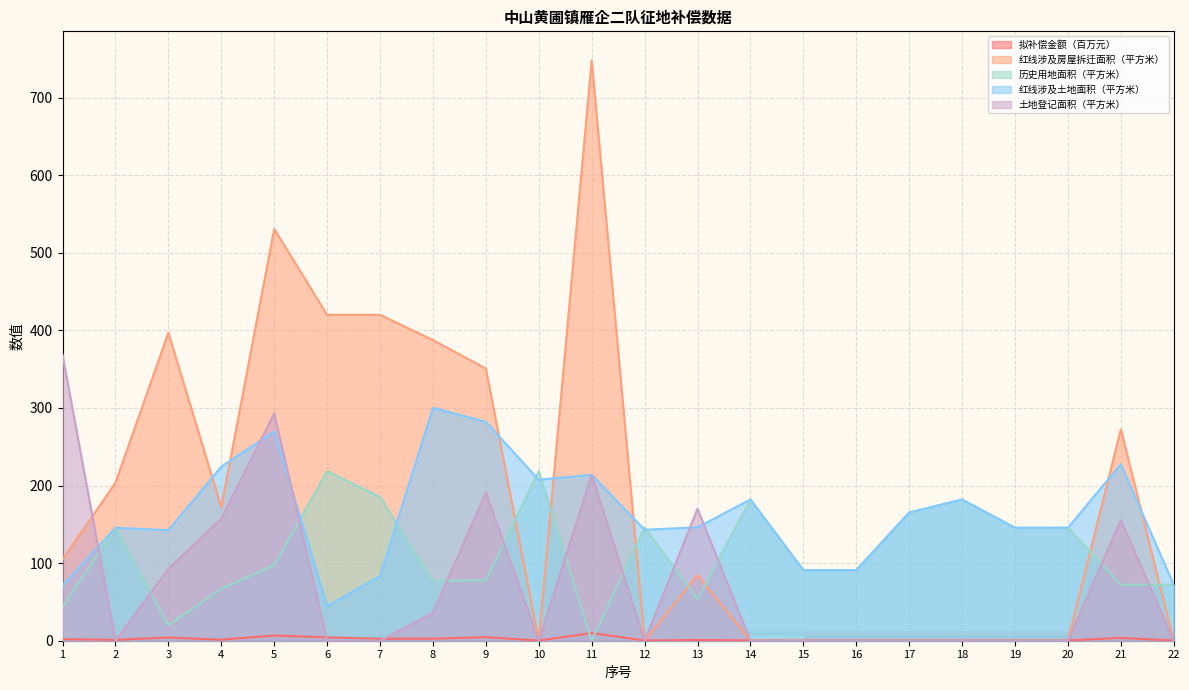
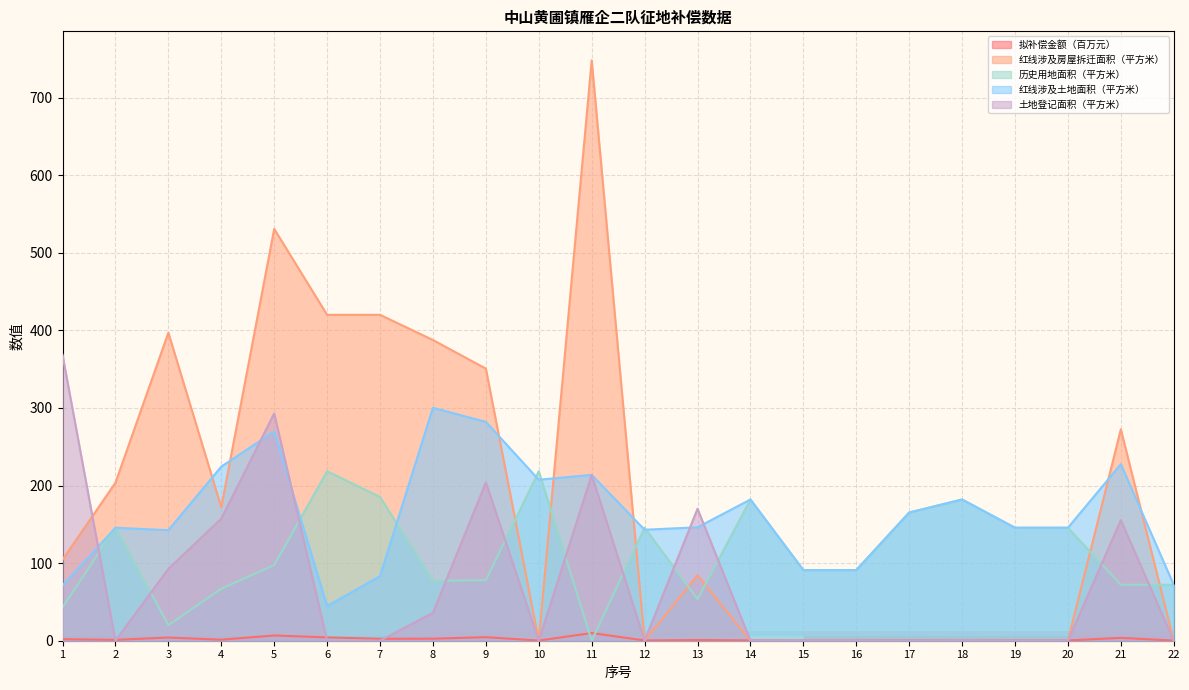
土地登记面积（平方米）, 9: 190 -> 200
